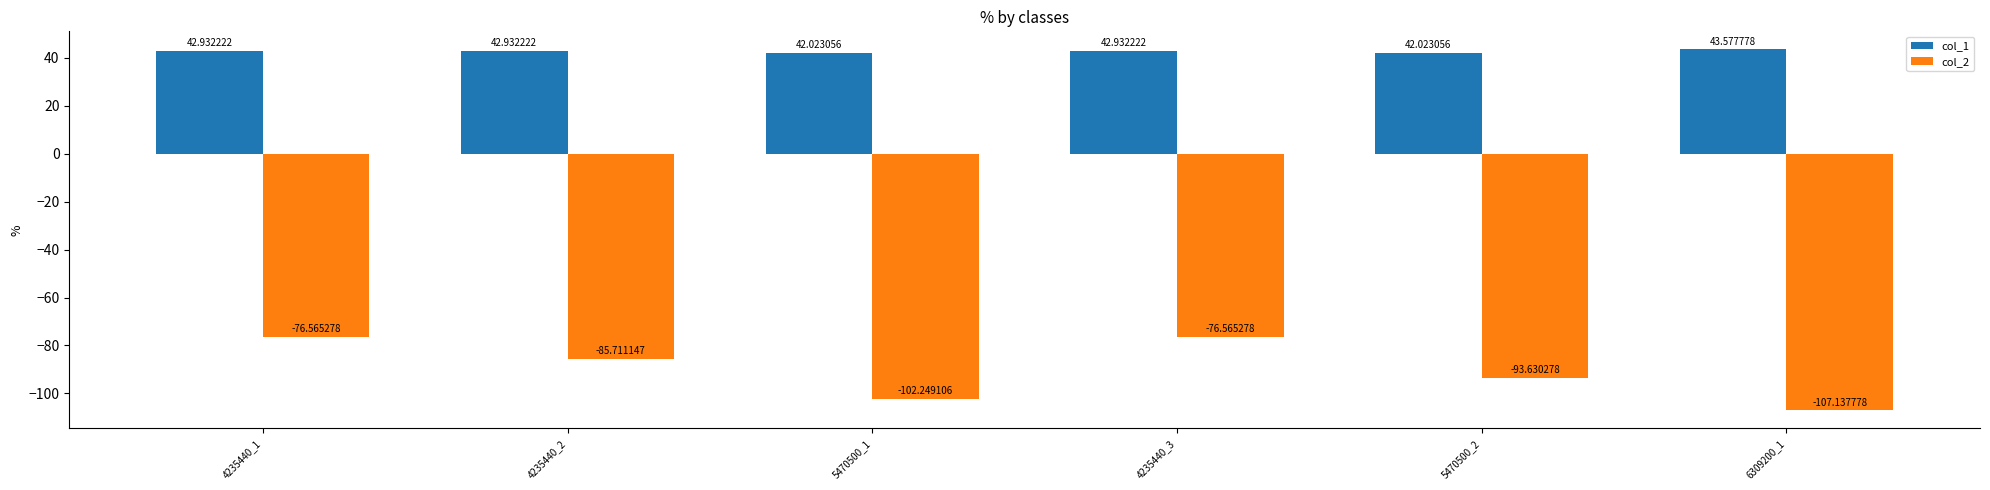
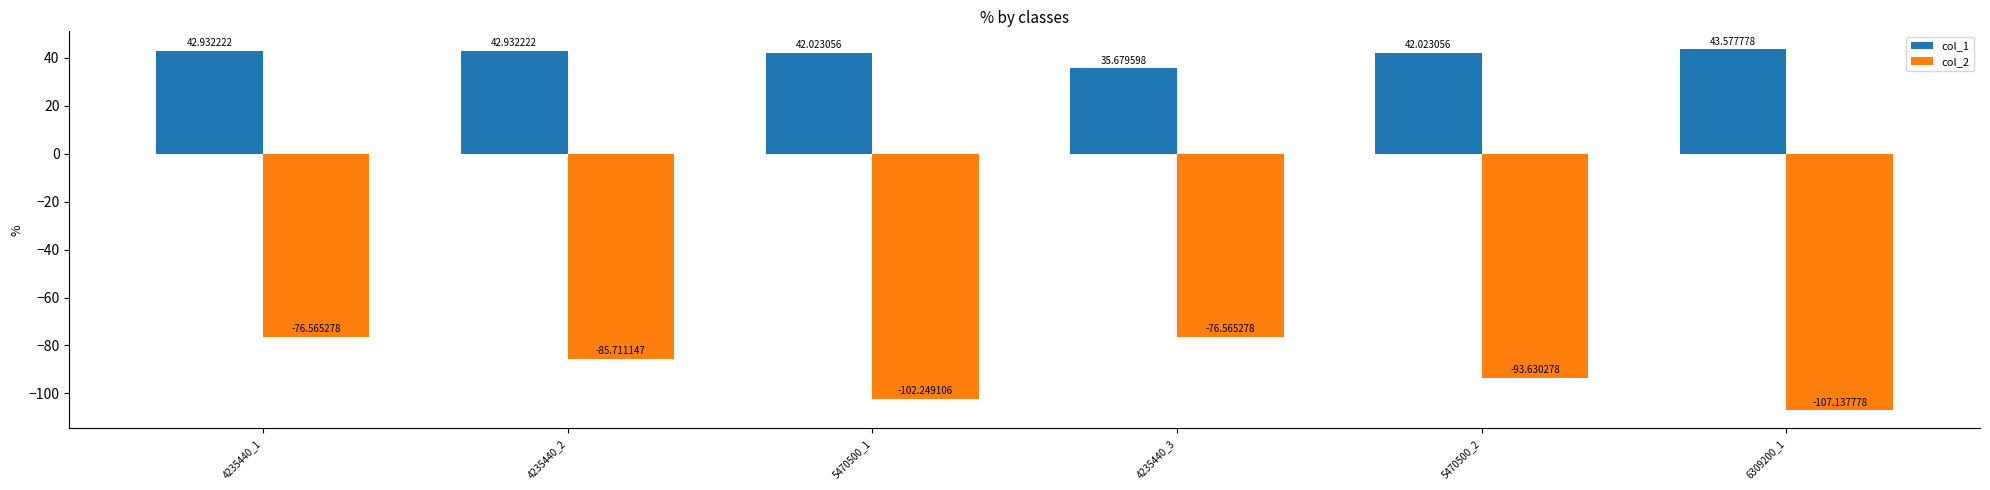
col_1, 4235440_3: 42.932222 -> 35.679598
